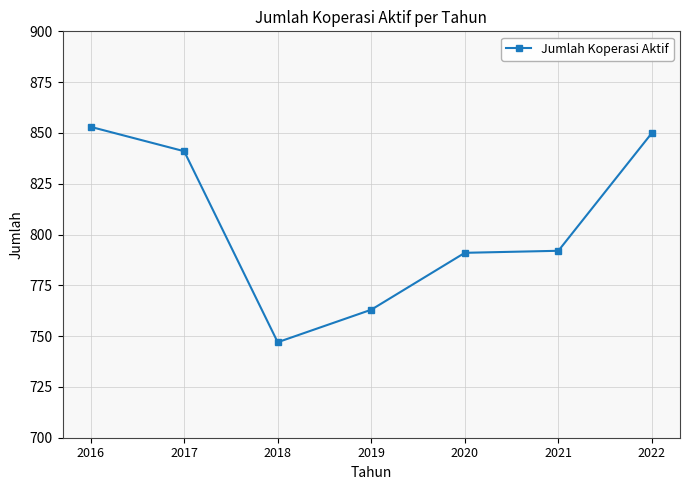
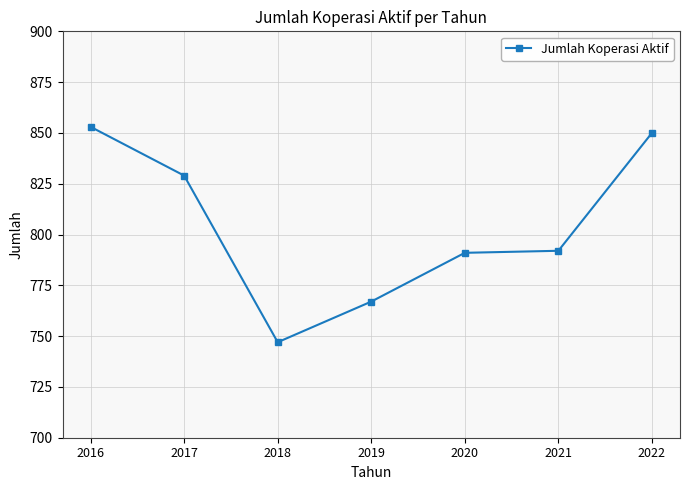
2017: 841 -> 829
2019: 763 -> 767
